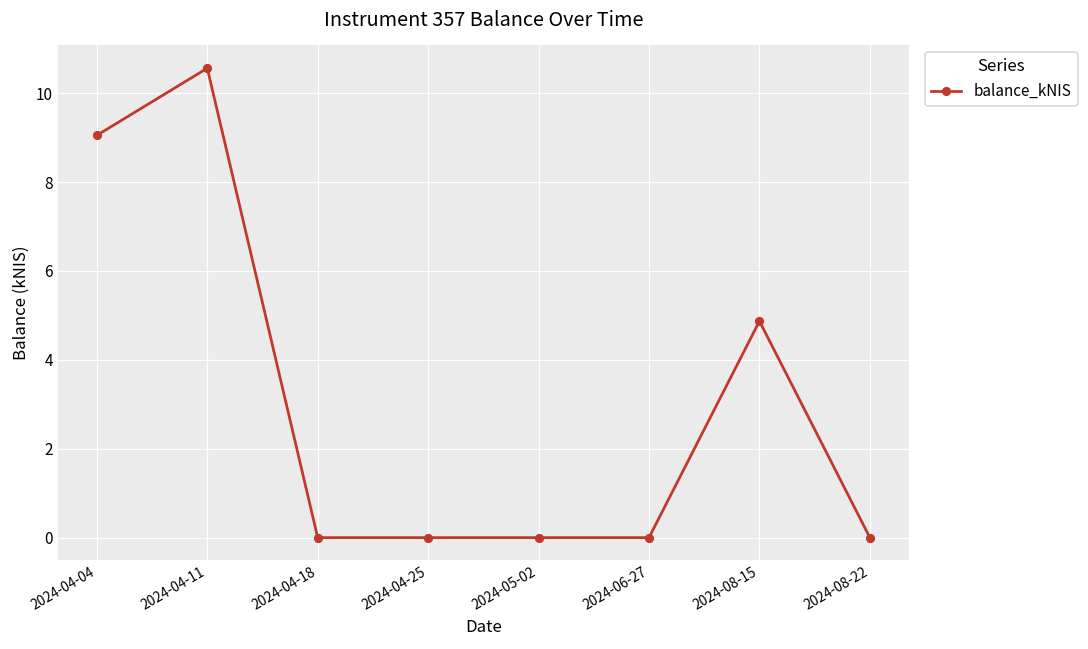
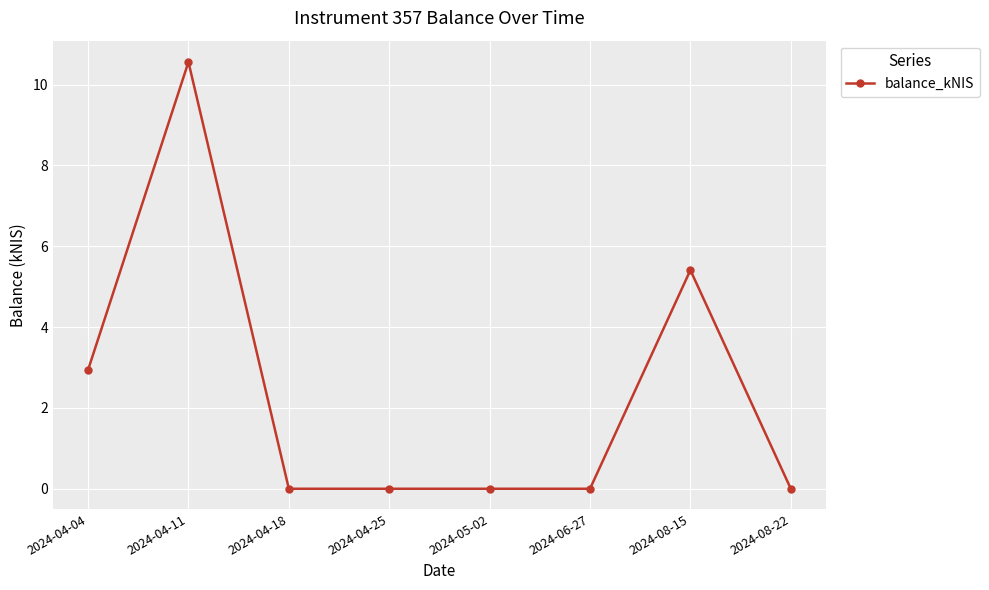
2024-04-04: 9.1 -> 2.9
2024-08-15: 4.9 -> 5.4
